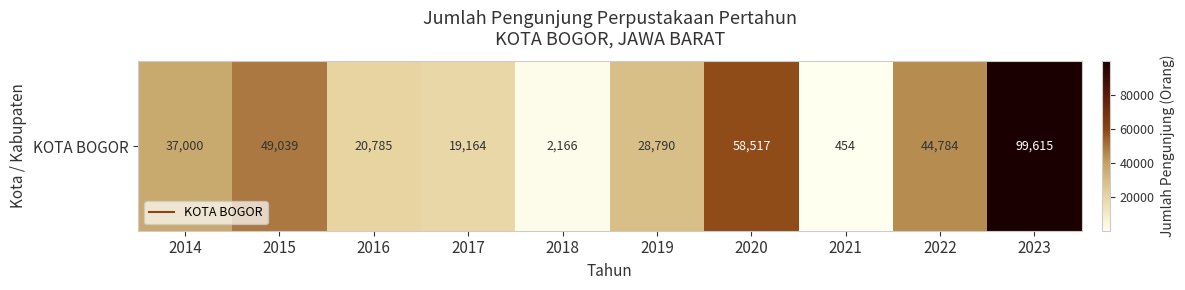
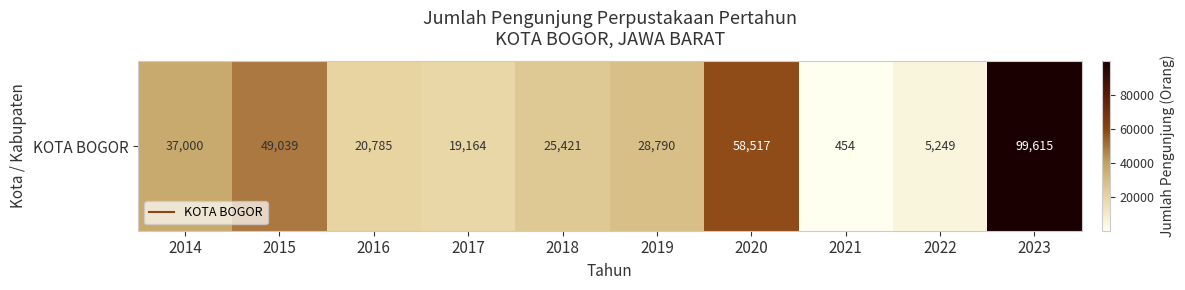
KOTA BOGOR, 2018: 2,166 -> 25,421
KOTA BOGOR, 2022: 44,784 -> 5,249
